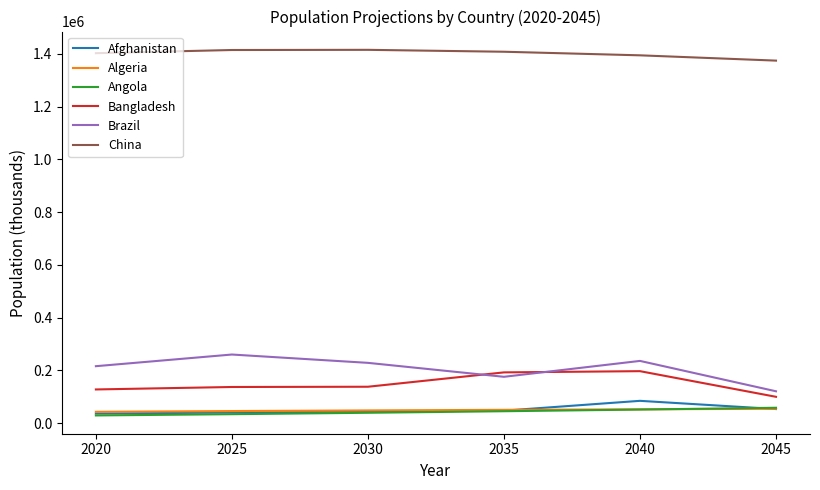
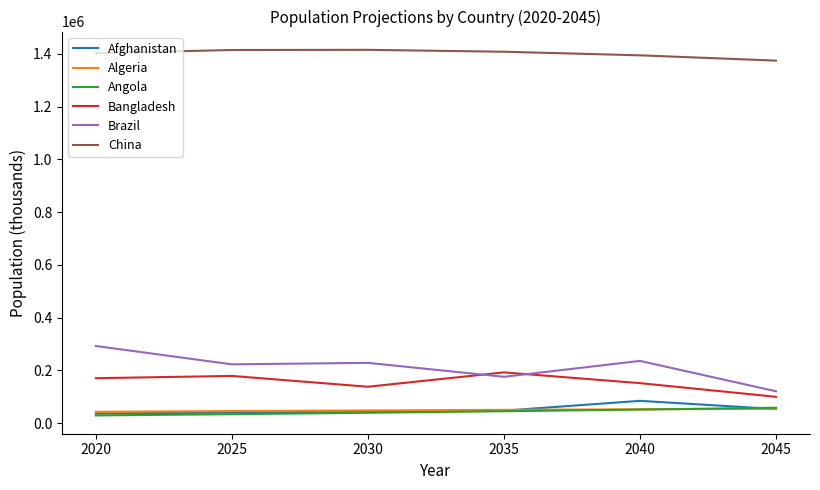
Bangladesh, 2020: 130000 -> 170000
Brazil, 2020: 220000 -> 290000
Bangladesh, 2025: 140000 -> 180000
Brazil, 2025: 260000 -> 220000
Bangladesh, 2040: 200000 -> 150000
